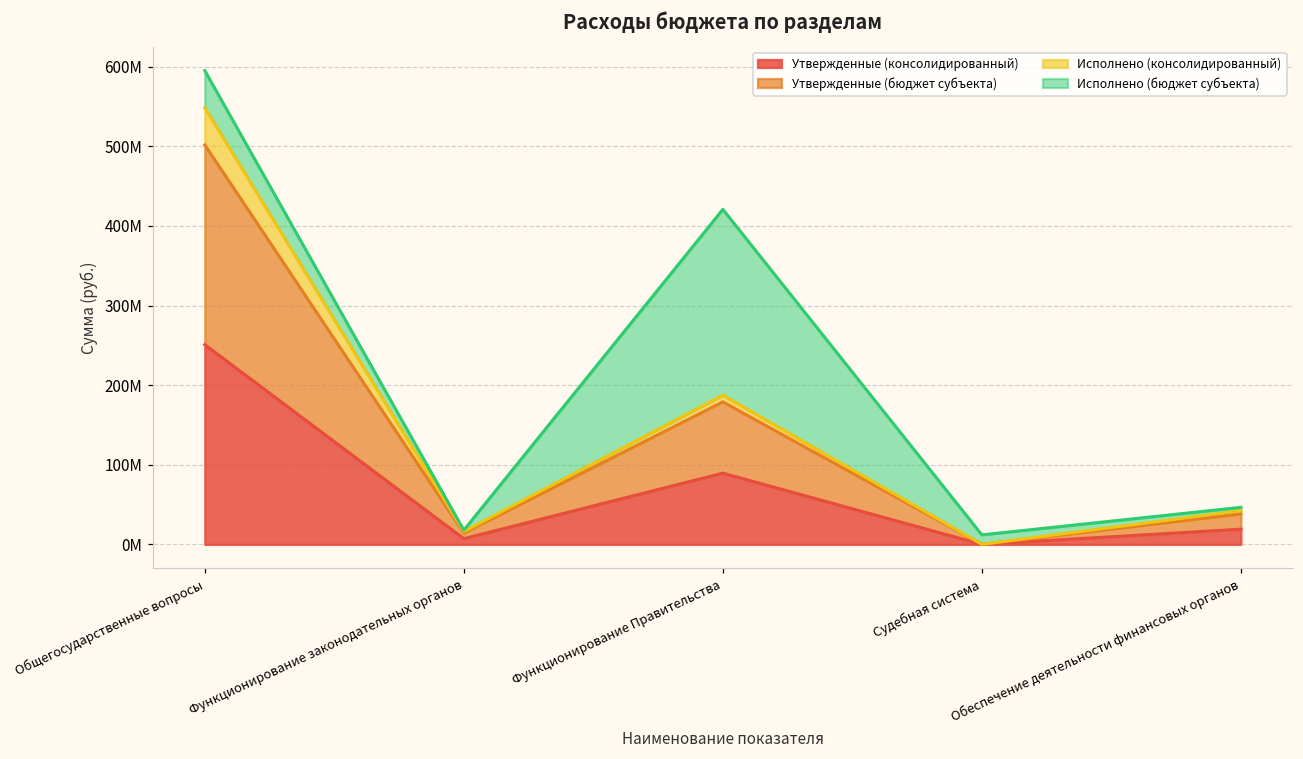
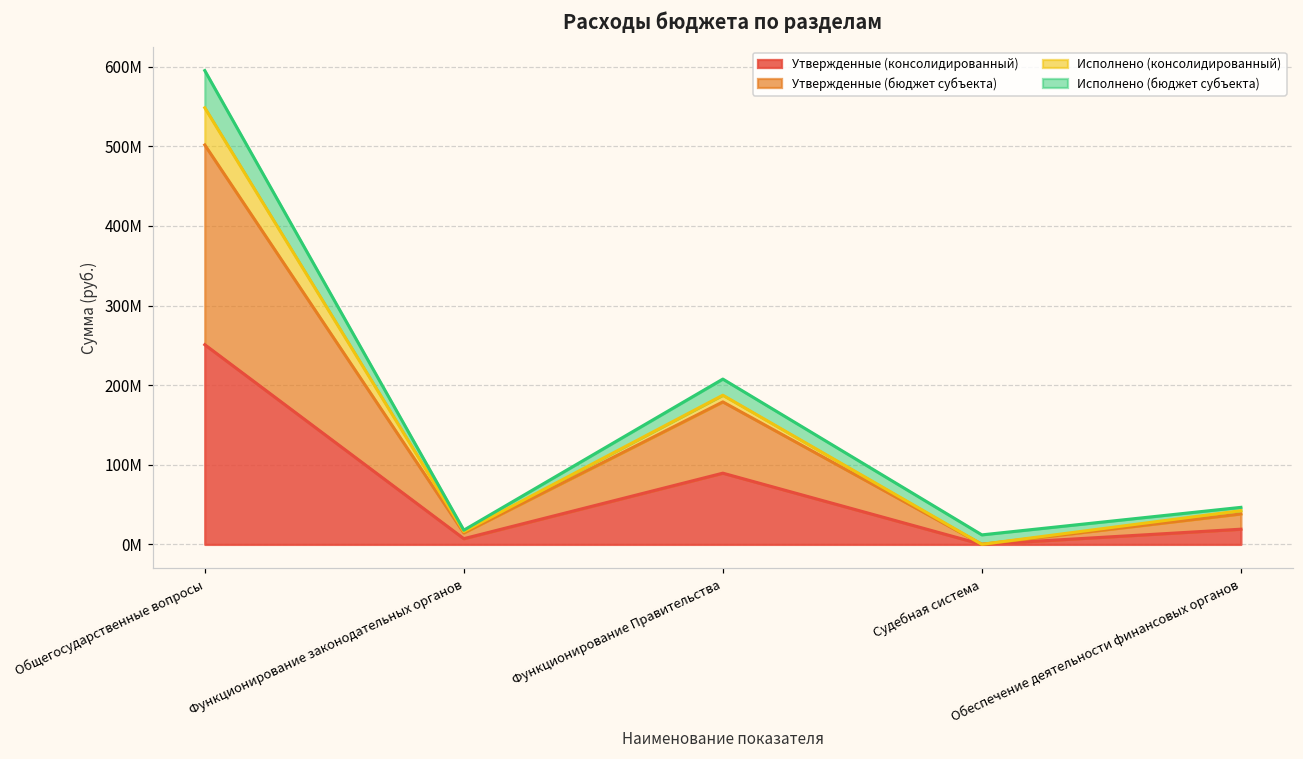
Исполнено (бюджет субъекта), Функционирование Правительства: 230000000 -> 20000000
